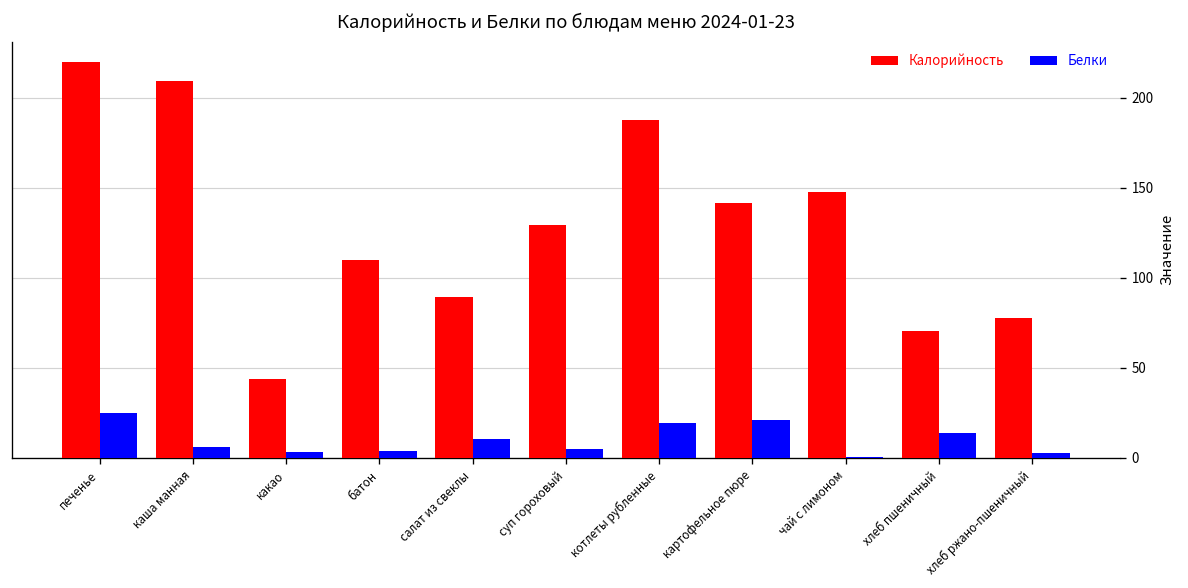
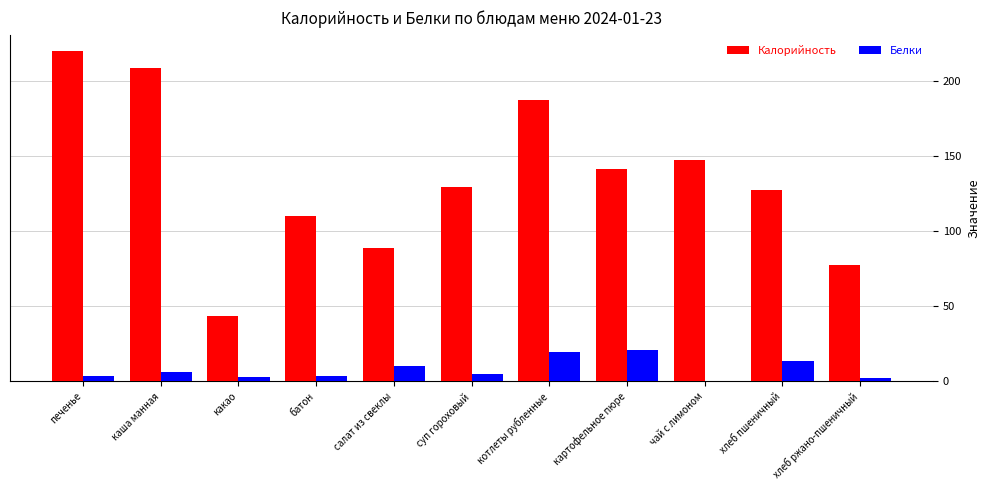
Белки, печенье: 25 -> 4
Калорийность, хлеб пшеничный: 71 -> 128
